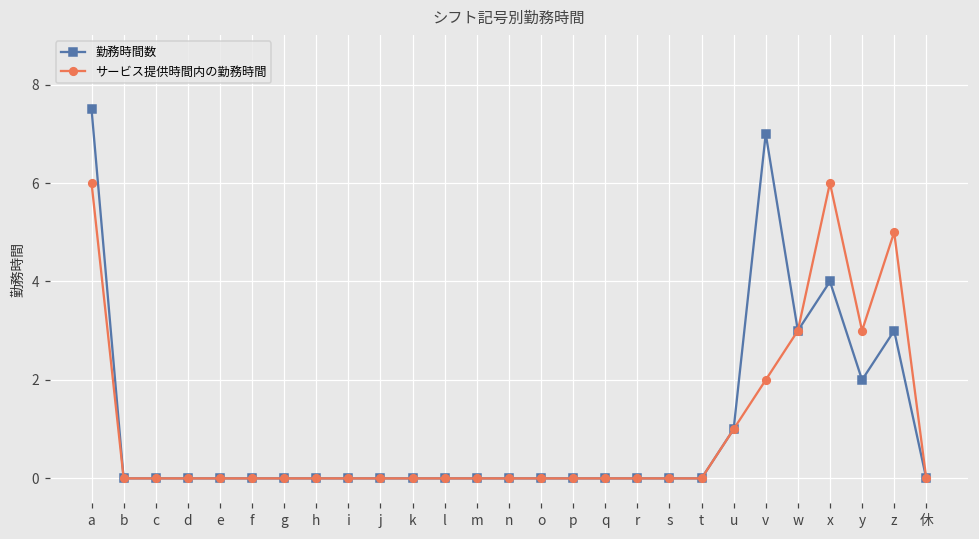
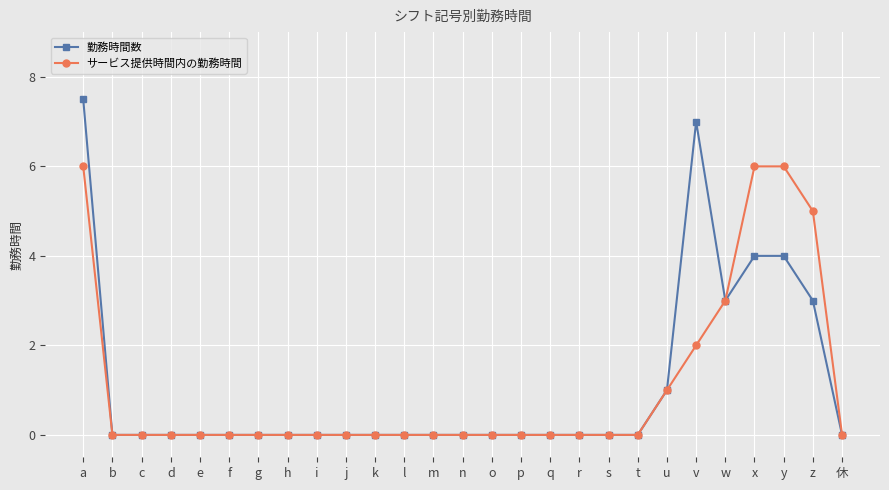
勤務時間数, y: 2 -> 4
サービス提供時間内の勤務時間, y: 3 -> 6
